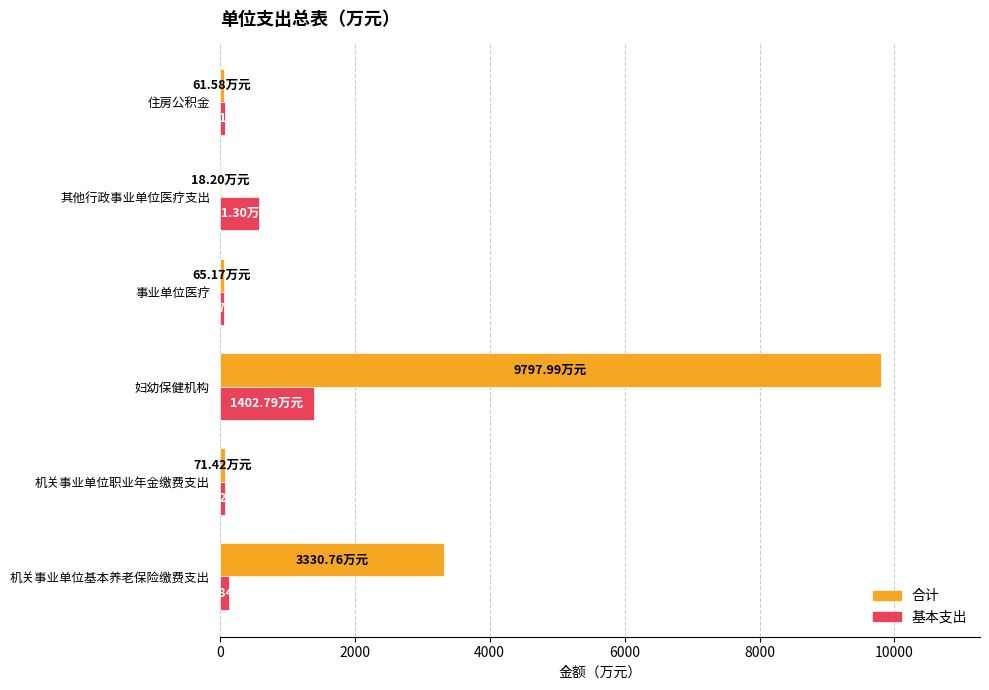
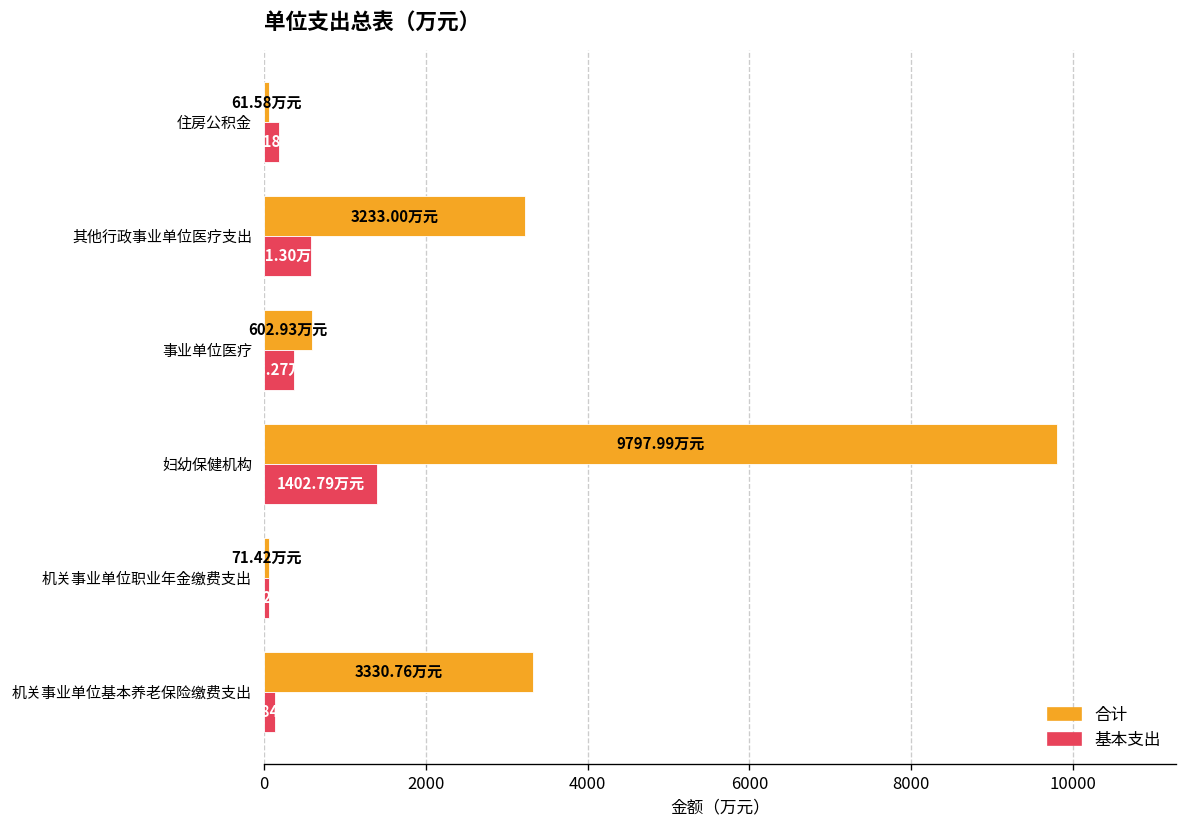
基本支出, 住房公积金: 100 -> 200
合计, 其他行政事业单位医疗支出: 18.20 -> 3233.00
合计, 事业单位医疗: 65.17 -> 602.93
基本支出, 事业单位医疗: 100 -> 400
